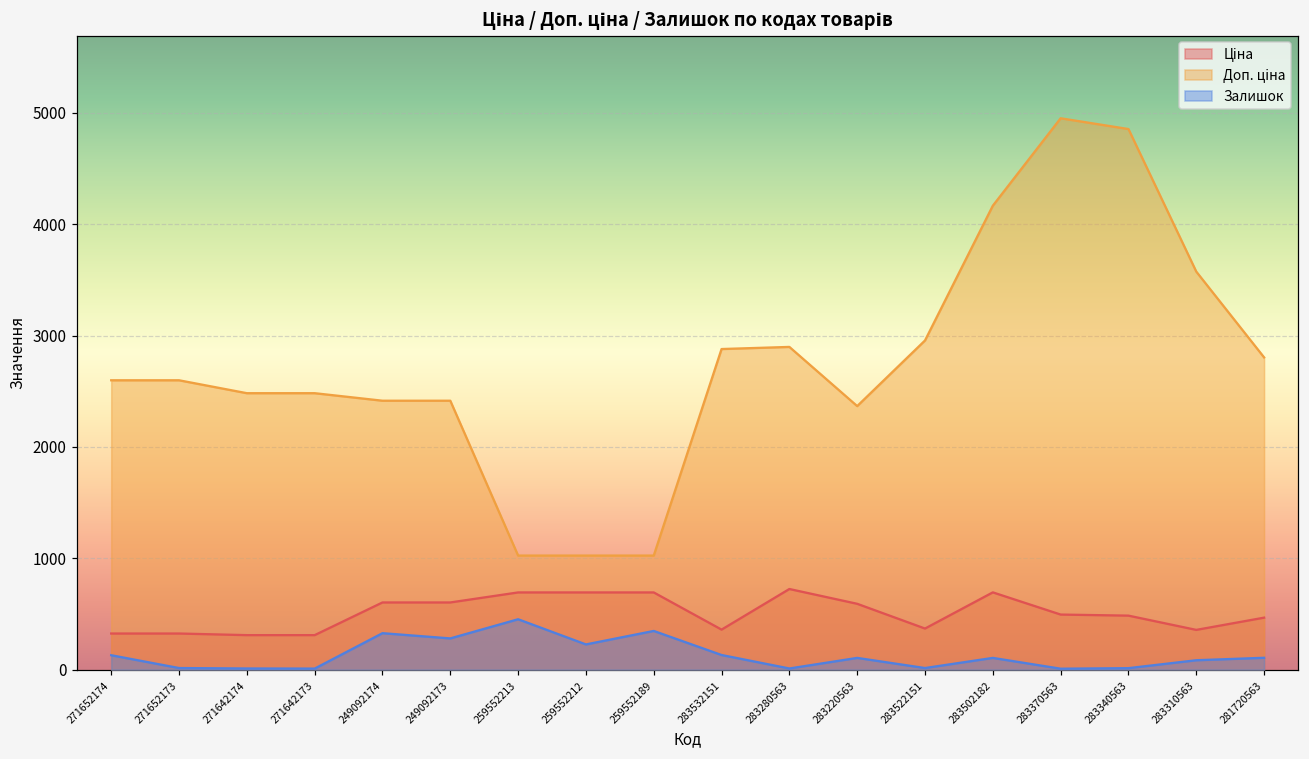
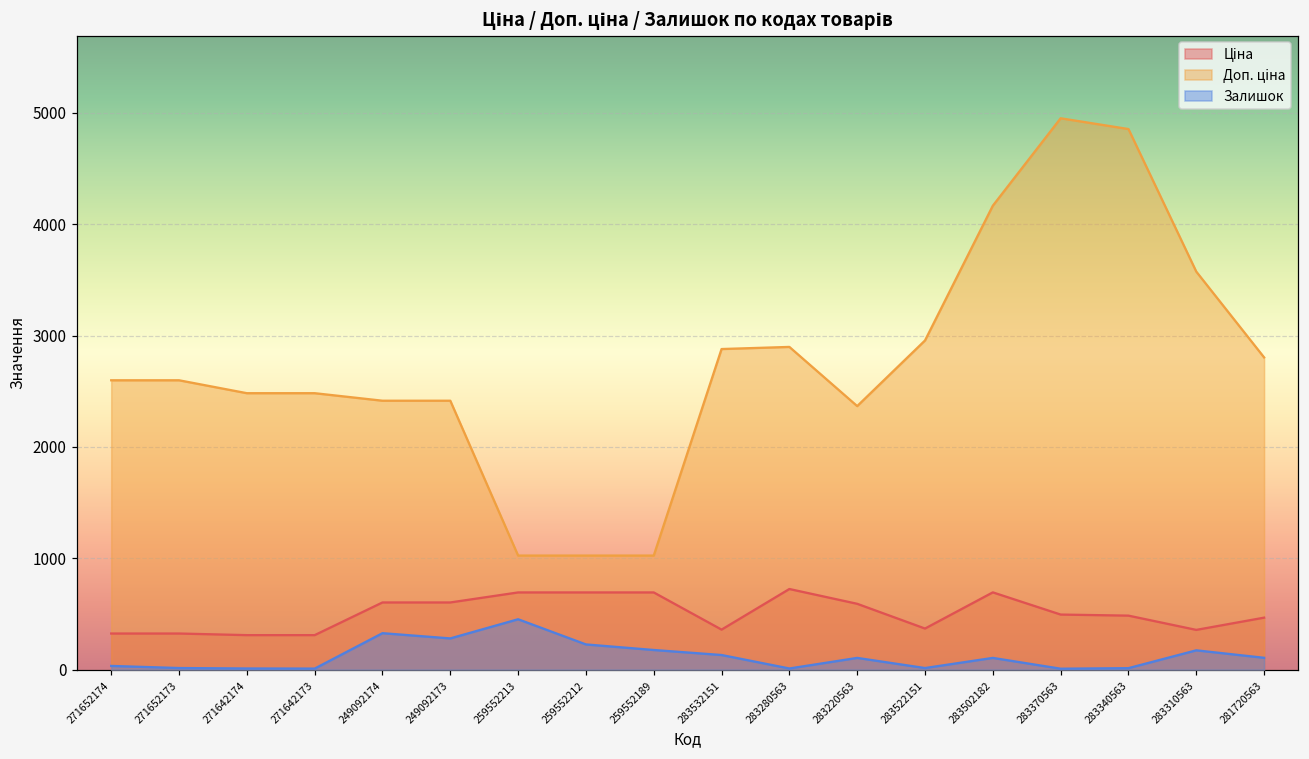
Залишок, 271652174: 130 -> 30
Залишок, 259552189: 350 -> 180
Залишок, 283310563: 90 -> 170
